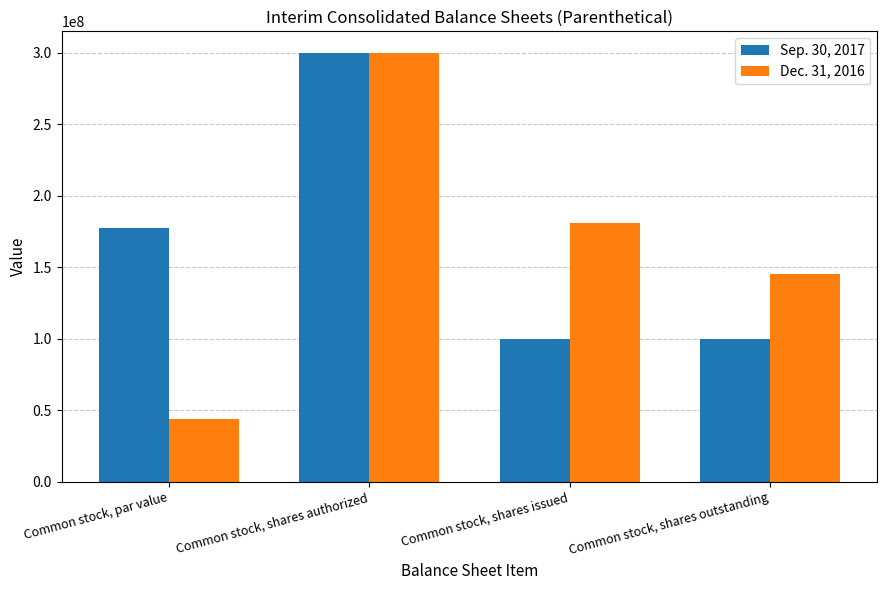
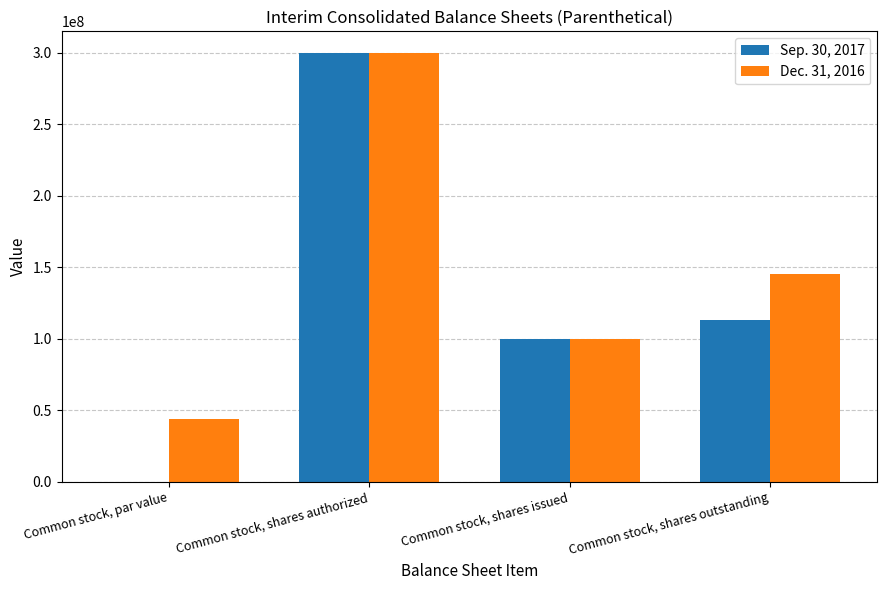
Sep. 30, 2017, Common stock, par value: 178000000 -> 0
Dec. 31, 2016, Common stock, shares issued: 181000000 -> 100000000
Sep. 30, 2017, Common stock, shares outstanding: 100000000 -> 113000000
